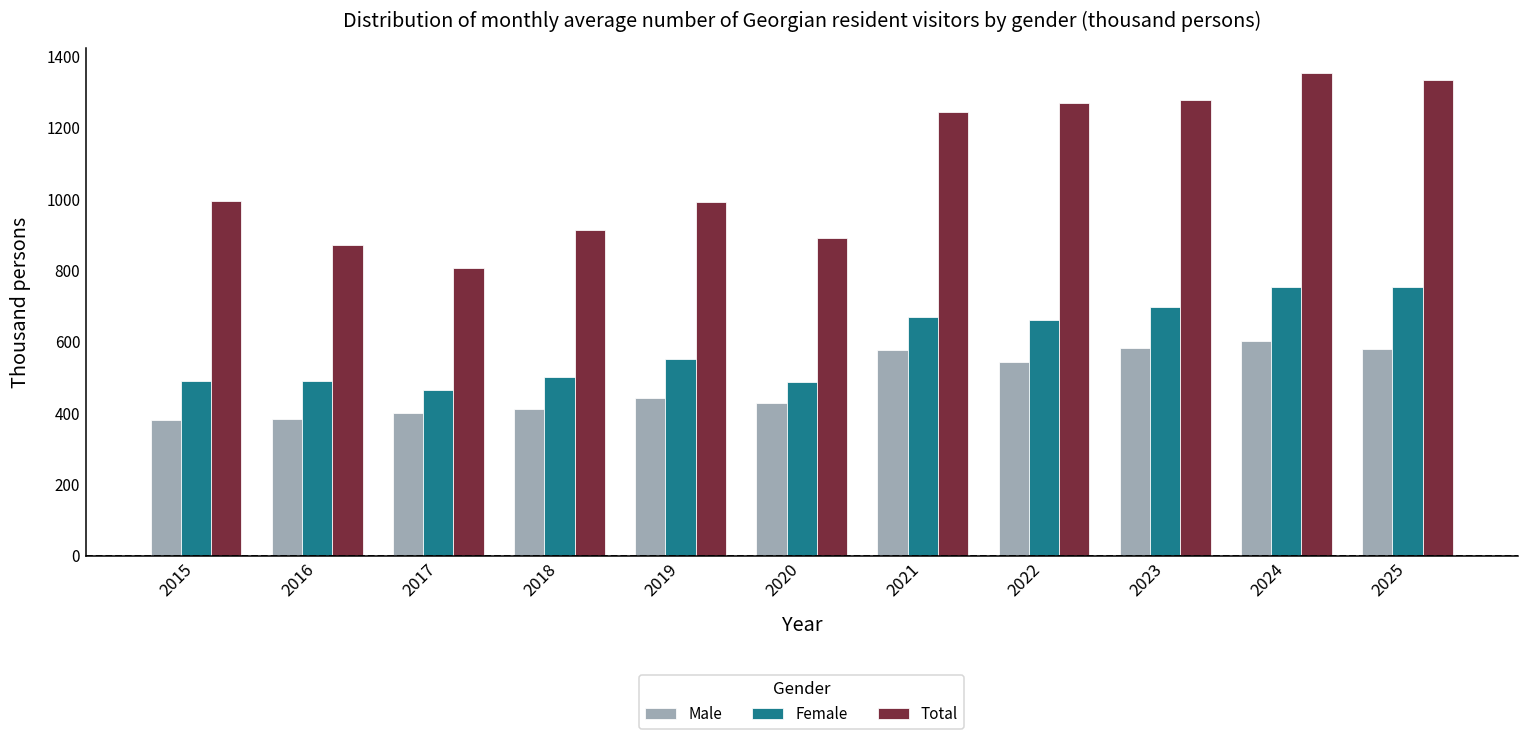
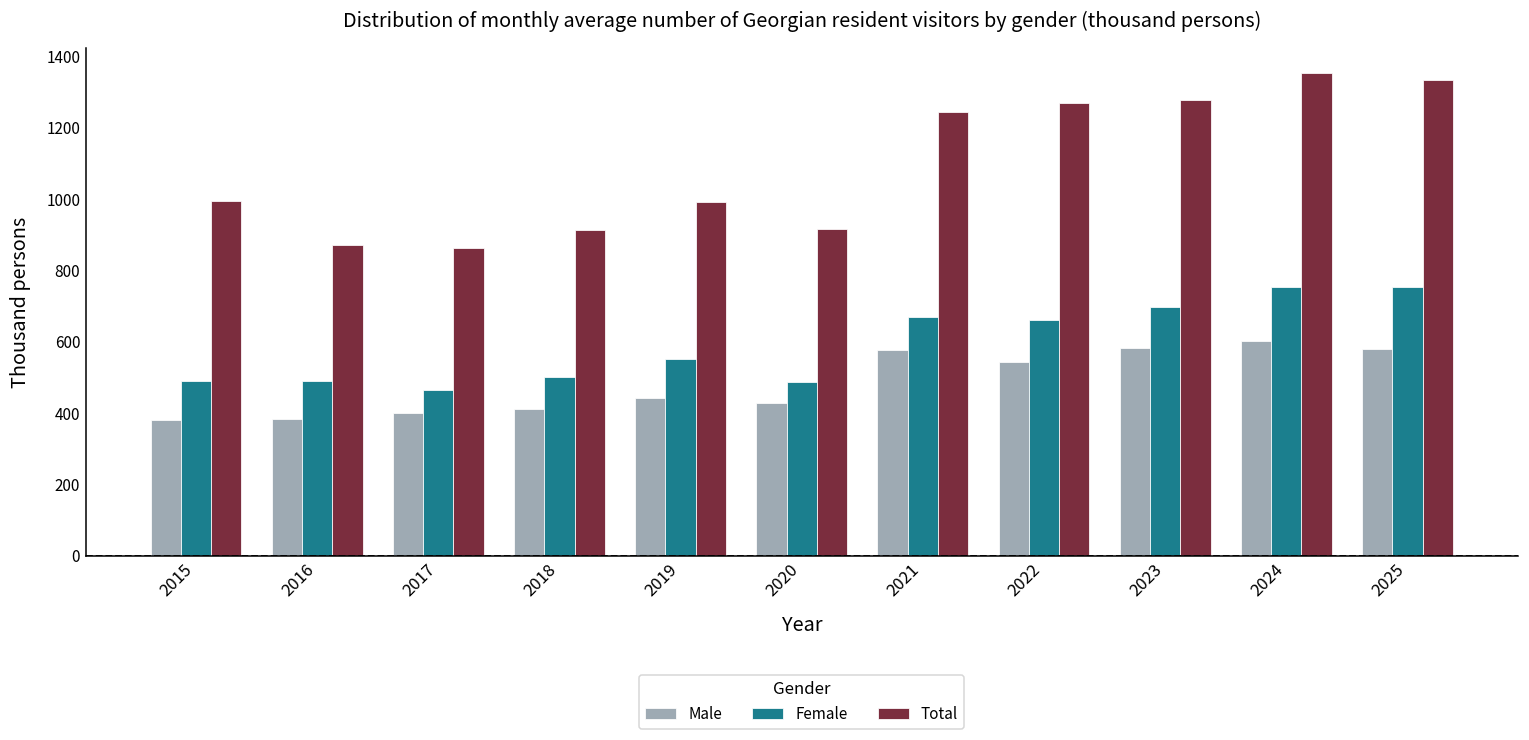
Total, 2017: 810 -> 860
Total, 2020: 890 -> 920
